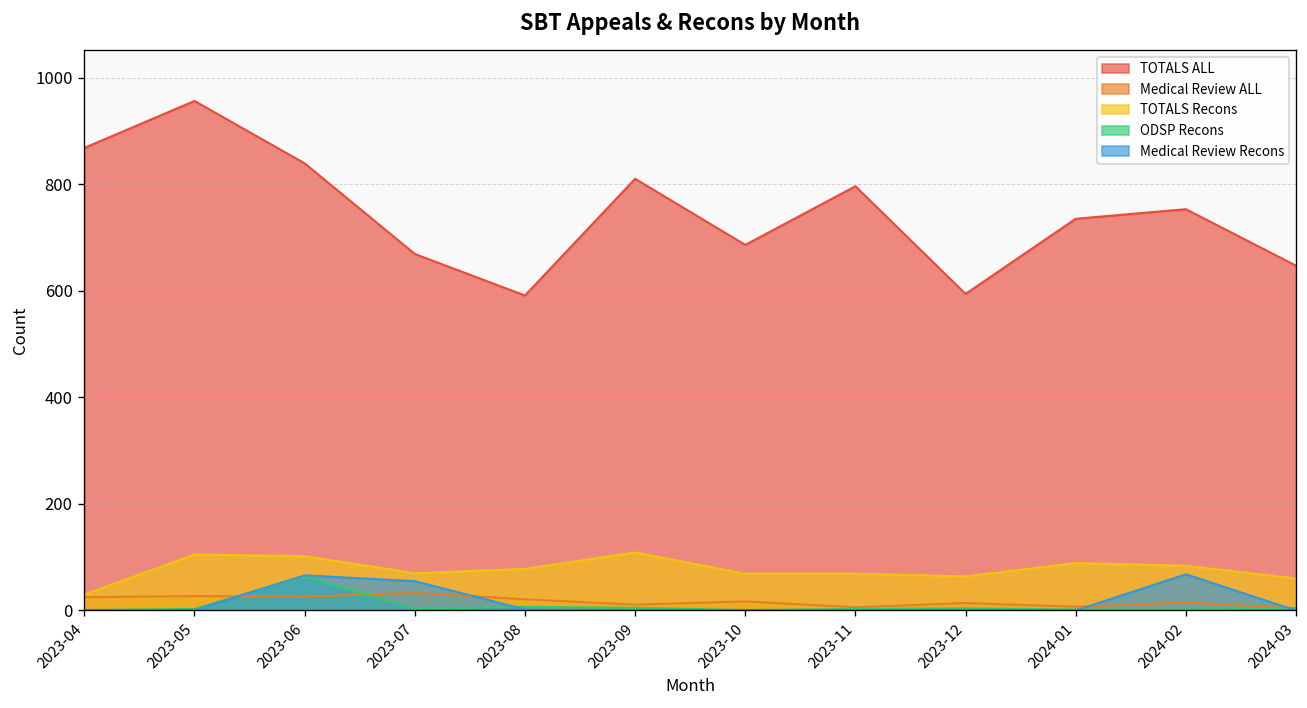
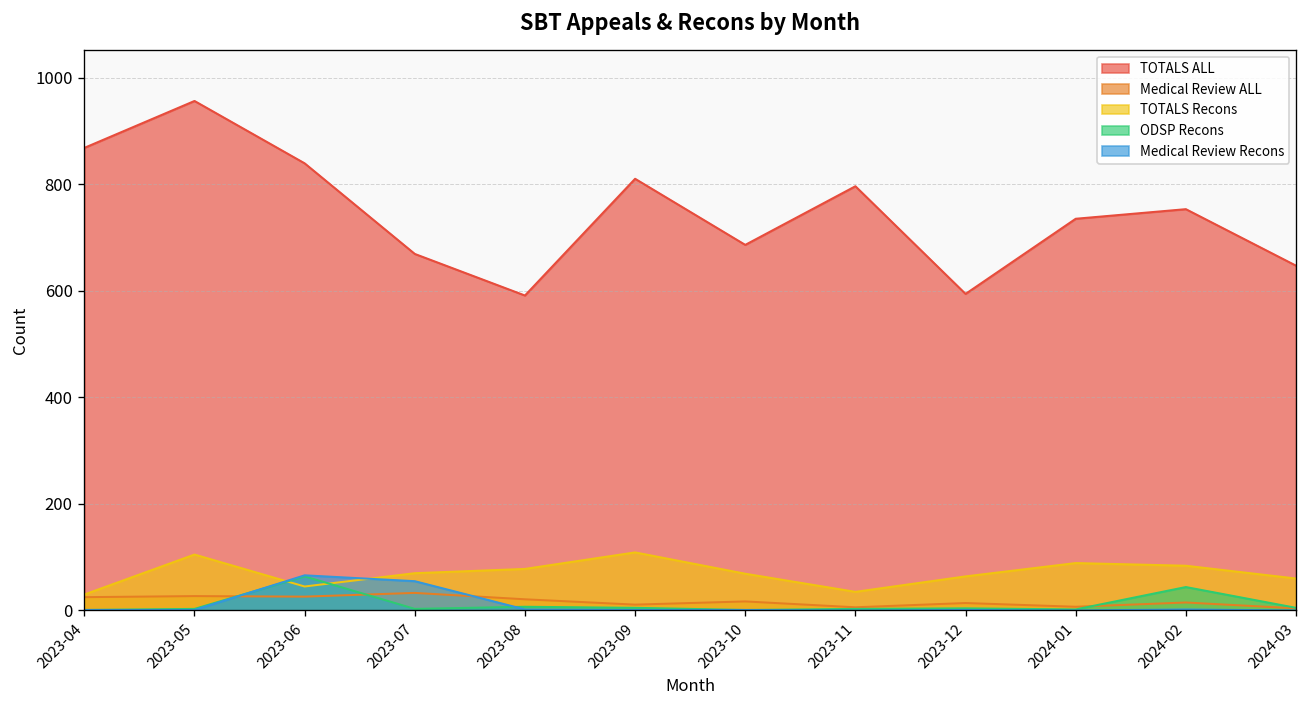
TOTALS Recons, 2023-06: 100 -> 50
TOTALS Recons, 2023-11: 70 -> 40
ODSP Recons, 2024-02: 0 -> 40
Medical Review Recons, 2024-02: 70 -> 0
